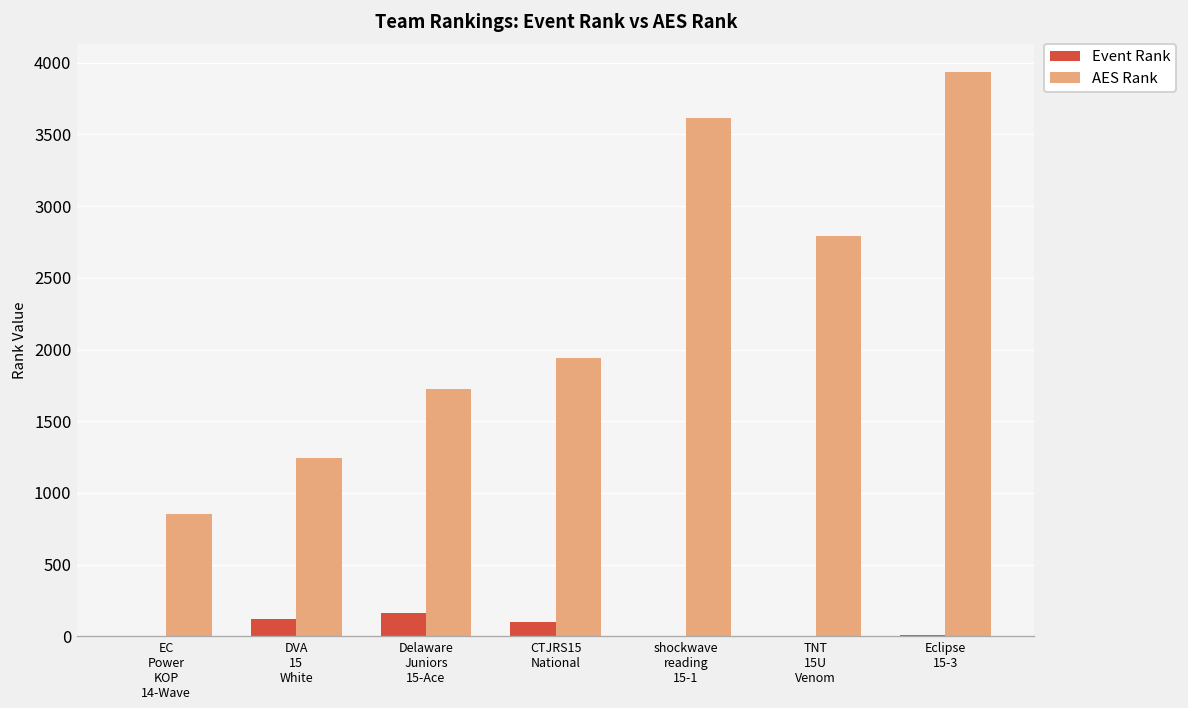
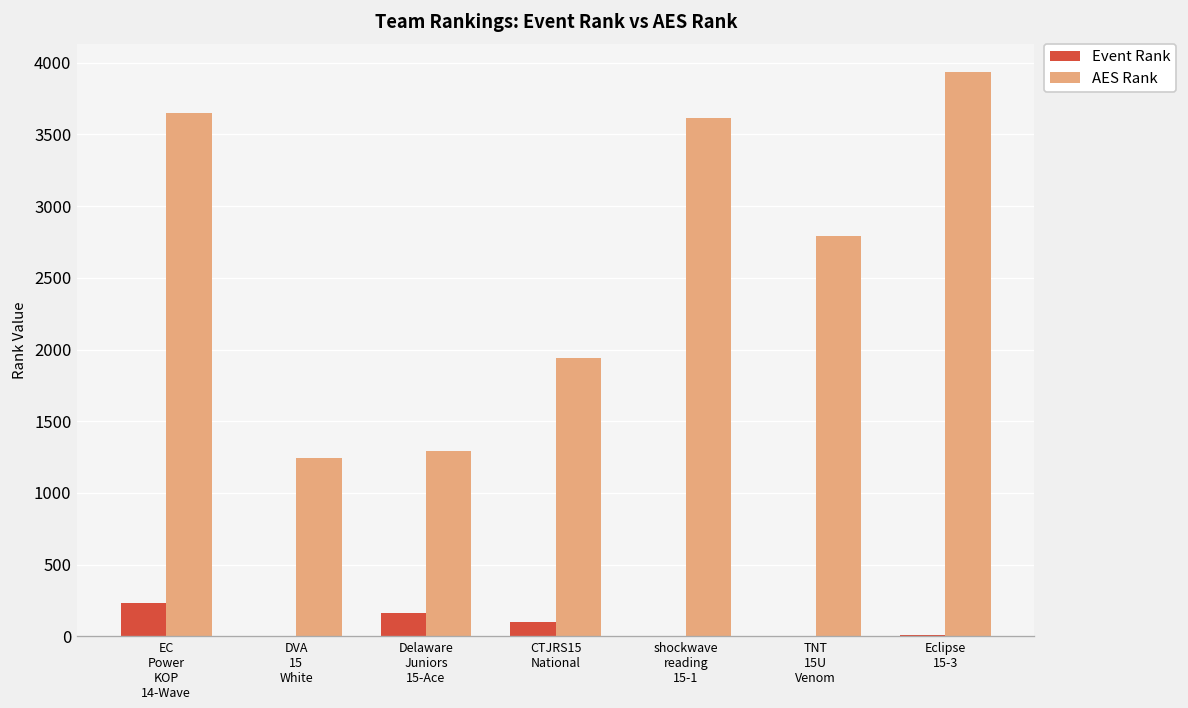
Event Rank, EC Power KOP 14-Wave: 0 -> 230
AES Rank, EC Power KOP 14-Wave: 860 -> 3650
Event Rank, DVA 15 White: 120 -> 0
AES Rank, Delaware Juniors 15-Ace: 1730 -> 1290
